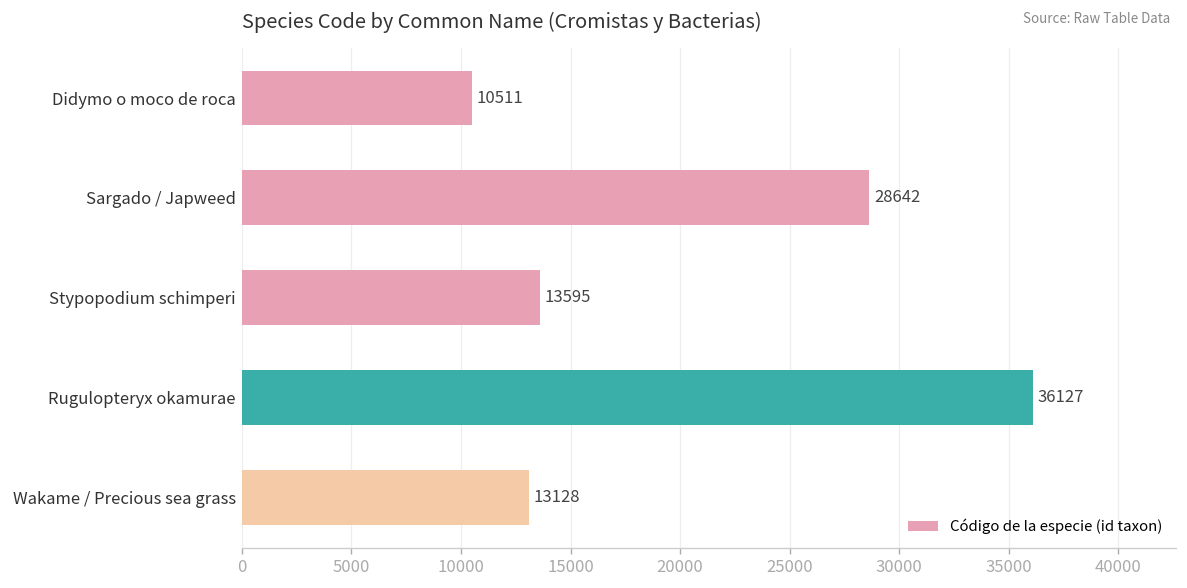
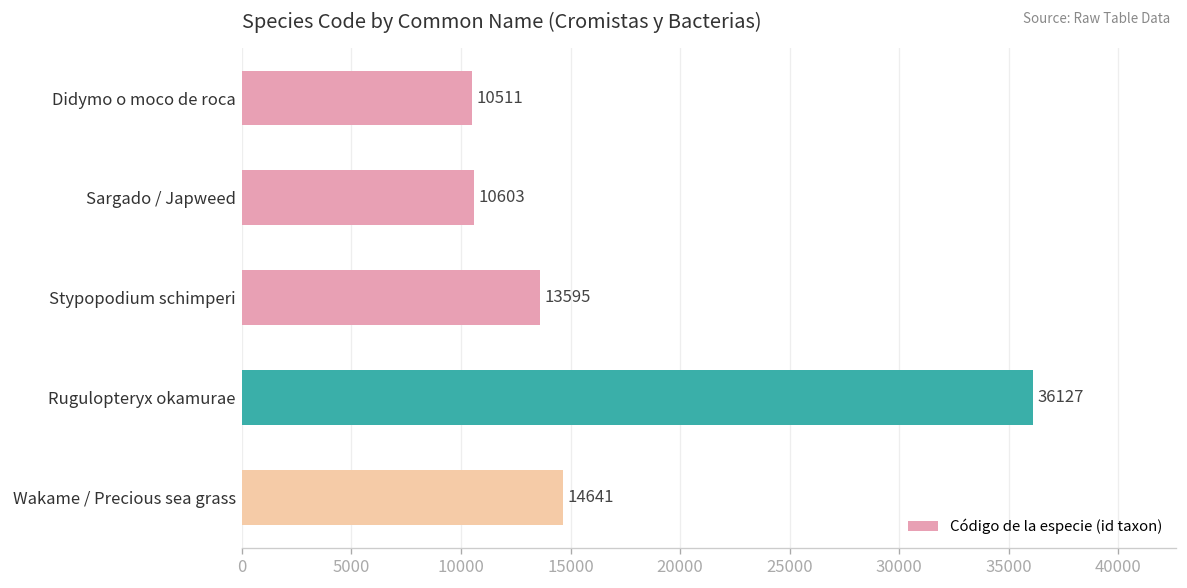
Sargado / Japweed: 28642 -> 10603
Wakame / Precious sea grass: 13128 -> 14641
